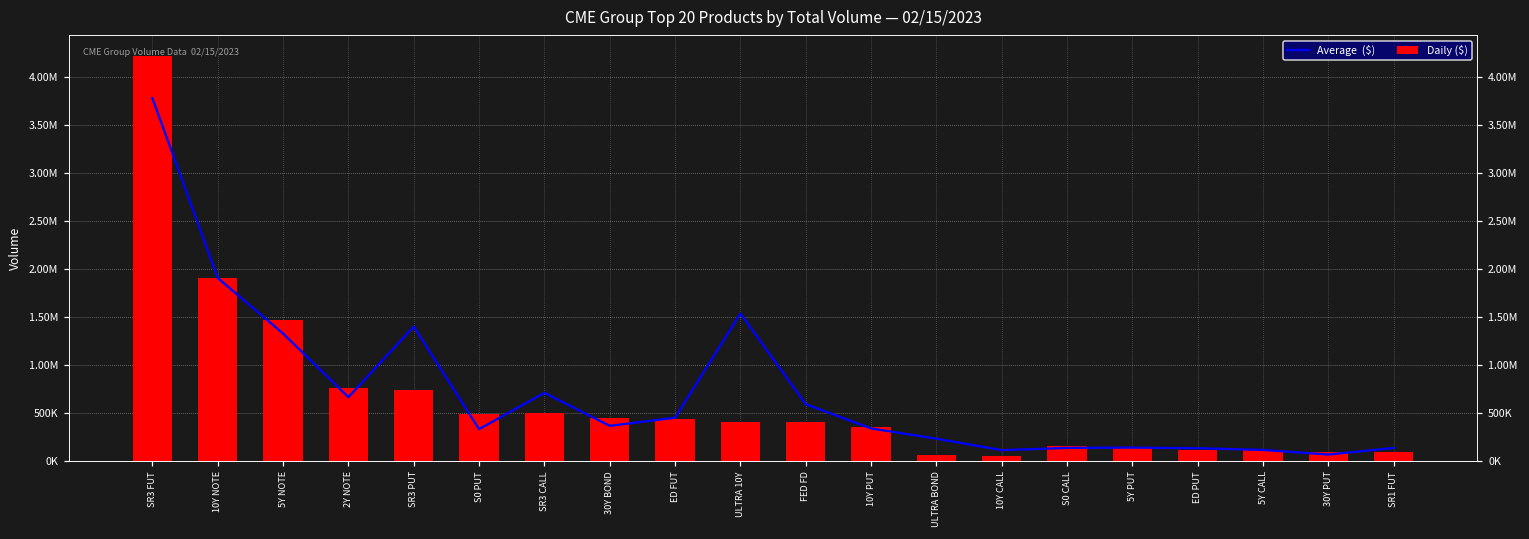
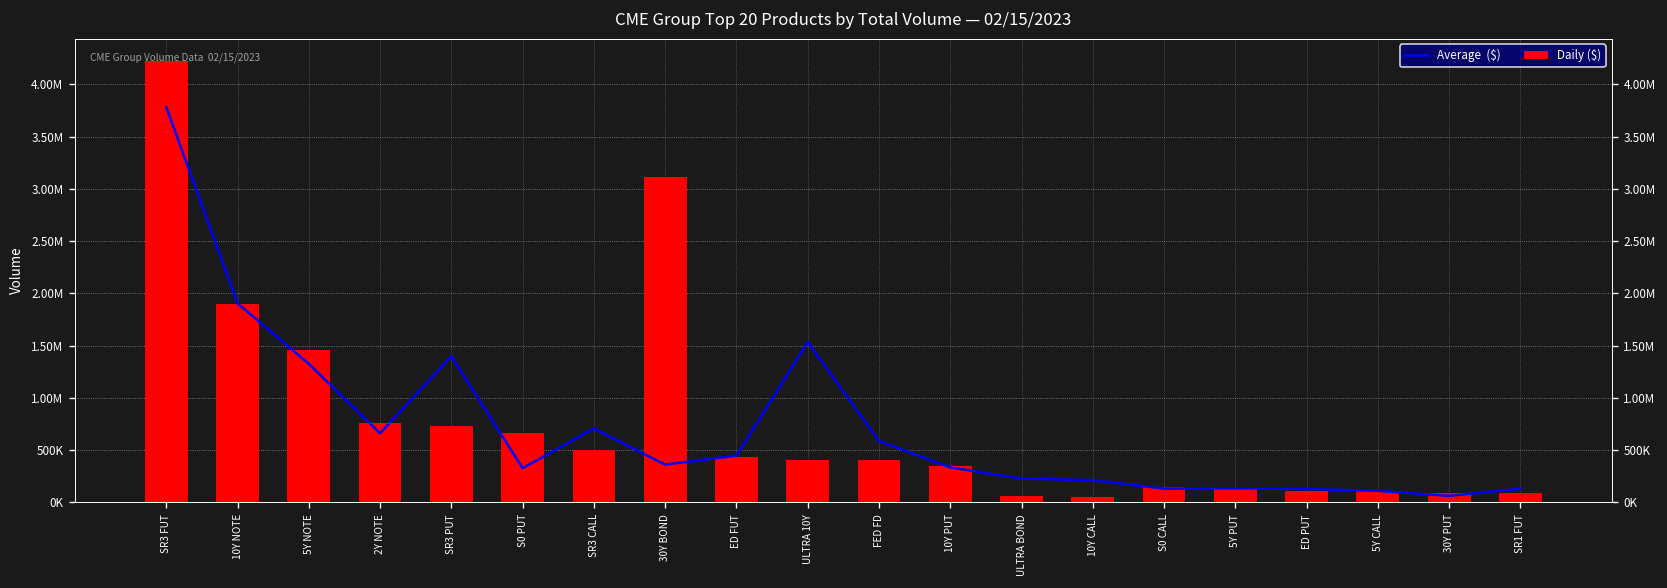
Daily ($), S0 PUT: 500000 -> 700000
Daily ($), 30Y BOND: 400000 -> 3100000
Average ($), 10Y CALL: 100000 -> 200000
